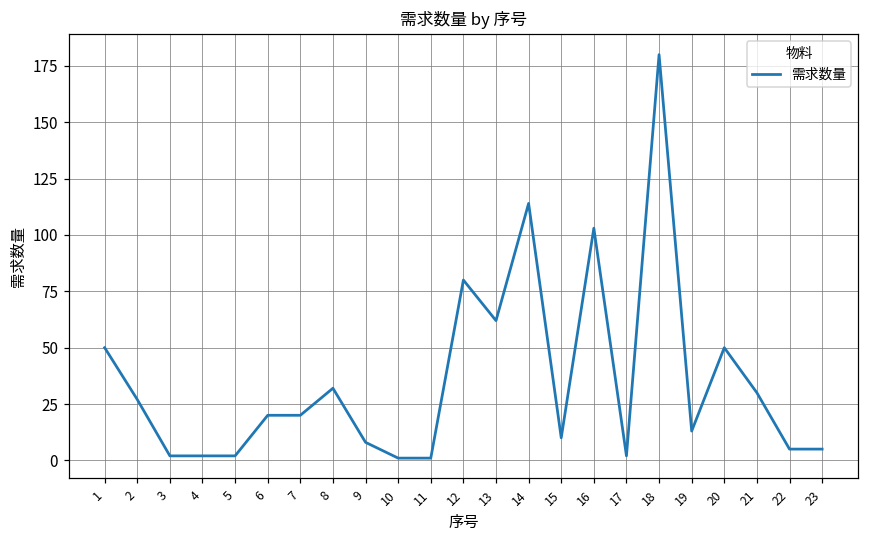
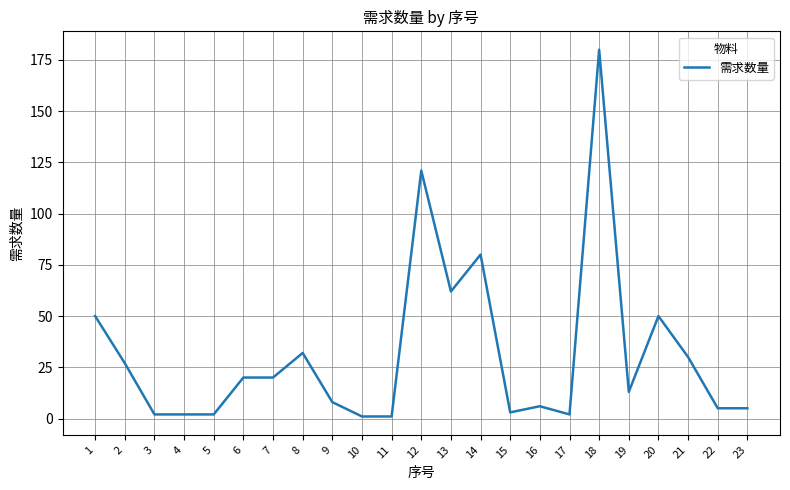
12: 80 -> 121
14: 114 -> 80
15: 10 -> 3
16: 103 -> 6
